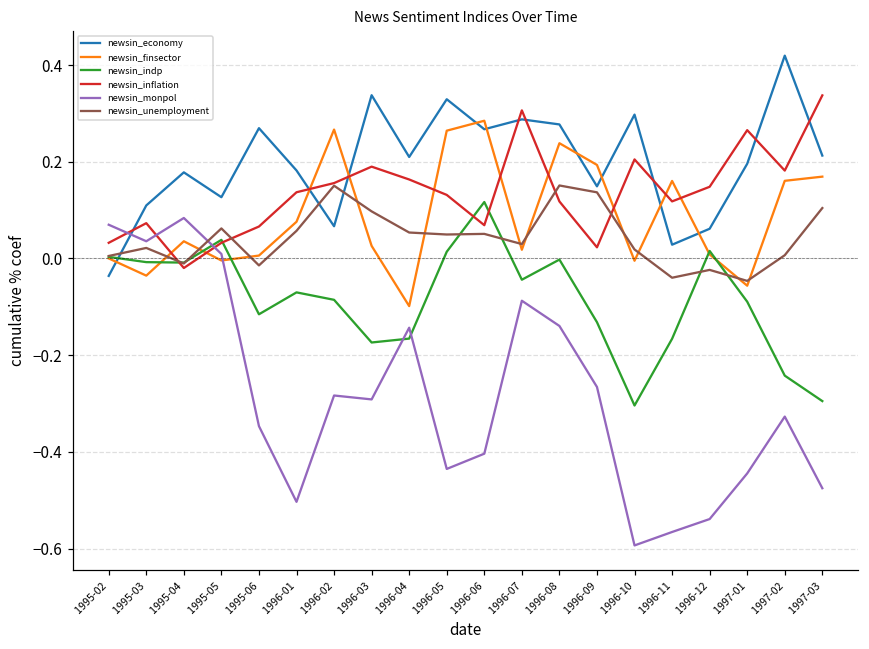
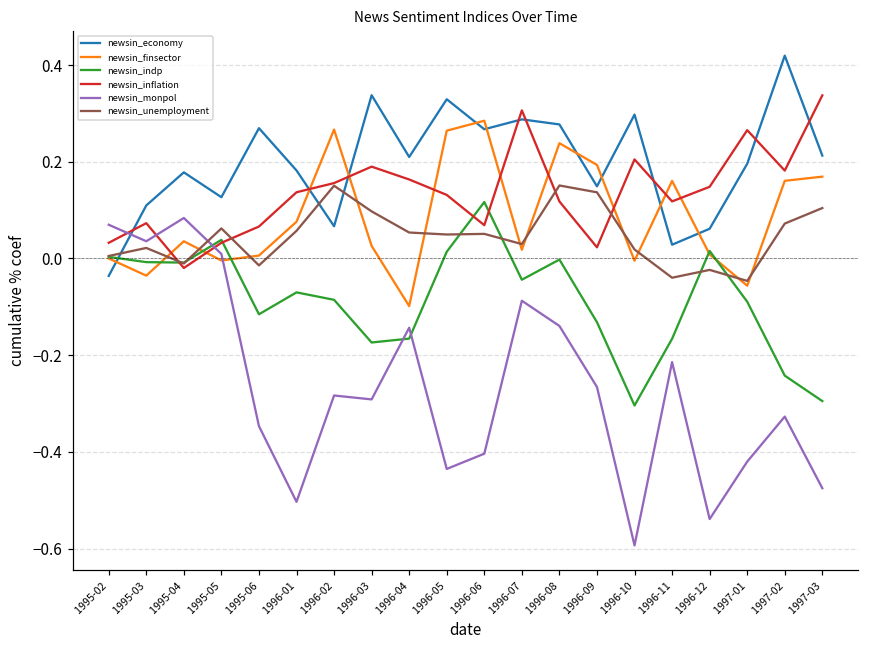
newsin_monpol, 1996-11: -0.57 -> -0.21
newsin_monpol, 1997-01: -0.44 -> -0.42
newsin_unemployment, 1997-02: 0.01 -> 0.07
